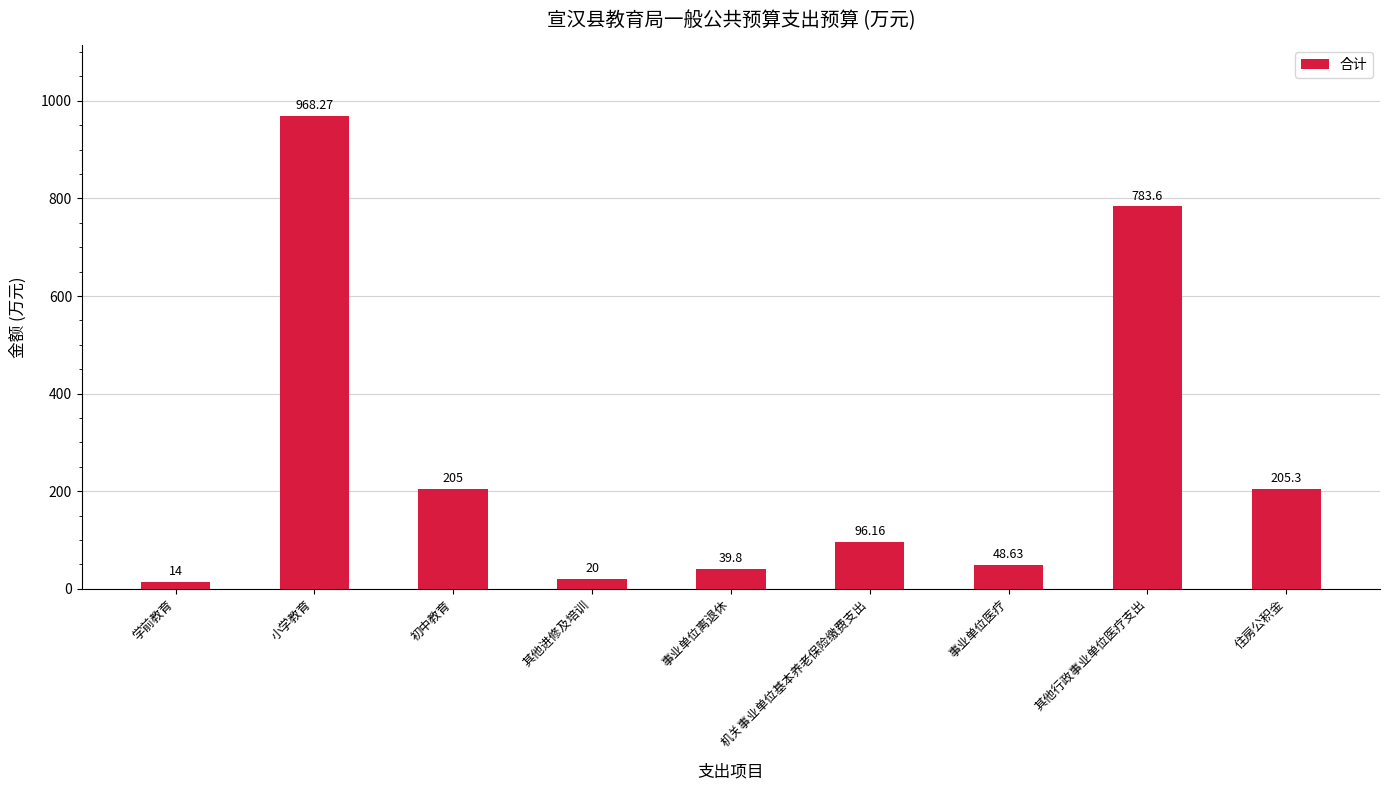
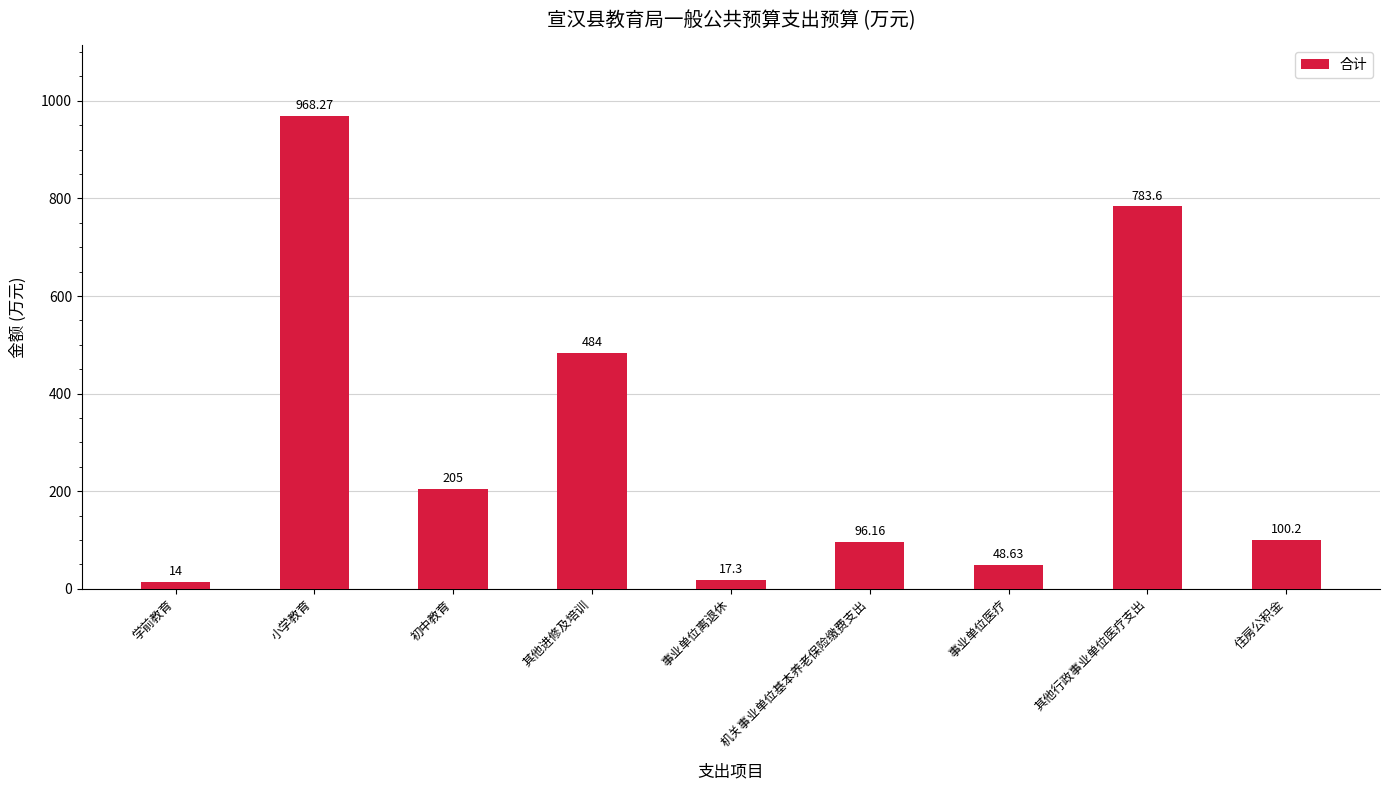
其他进修及培训: 20 -> 484
事业单位离退休: 39.8 -> 17.3
住房公积金: 205.3 -> 100.2
